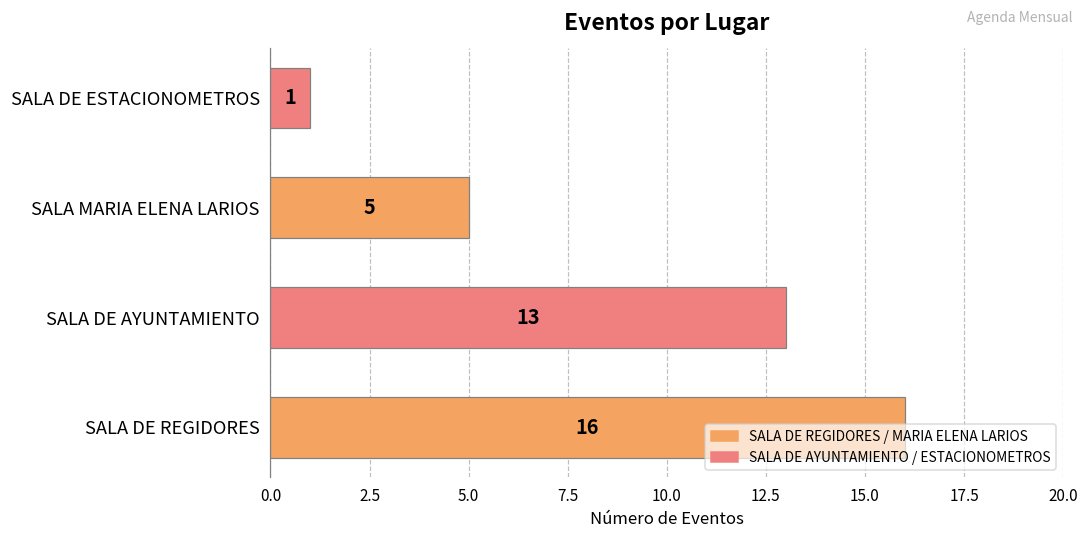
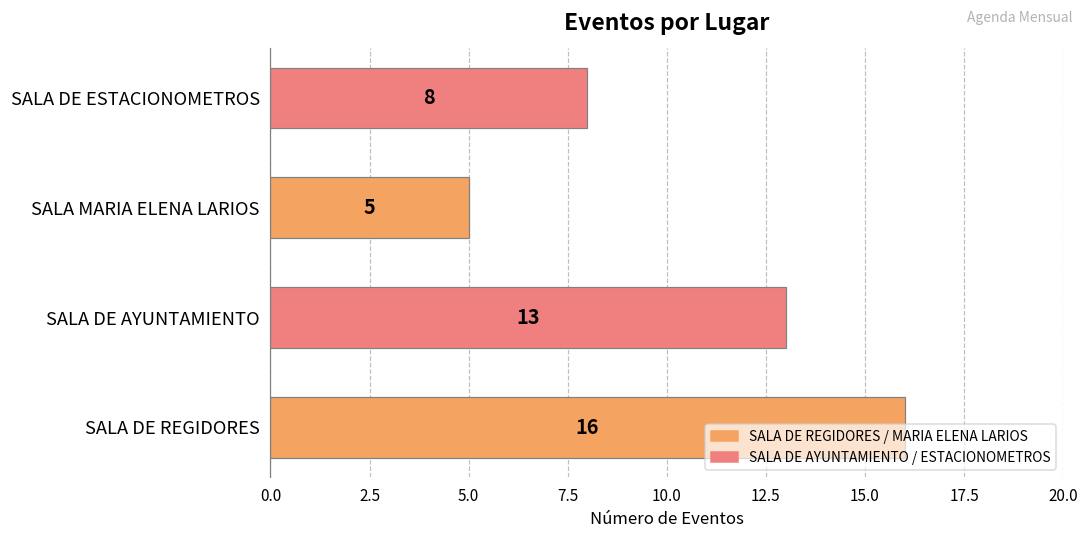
SALA DE ESTACIONOMETROS: 1 -> 8
